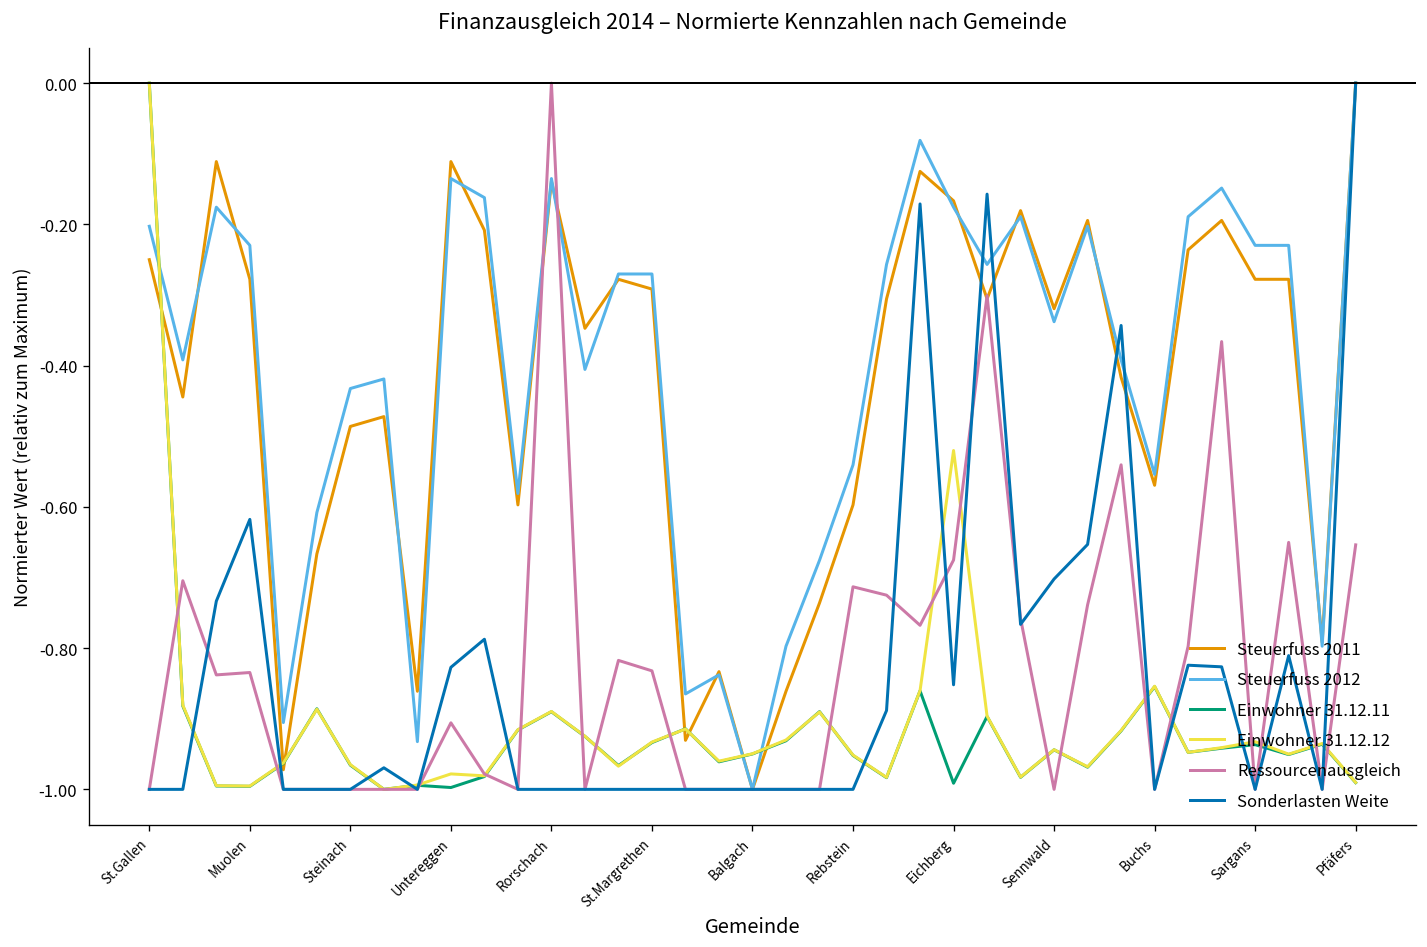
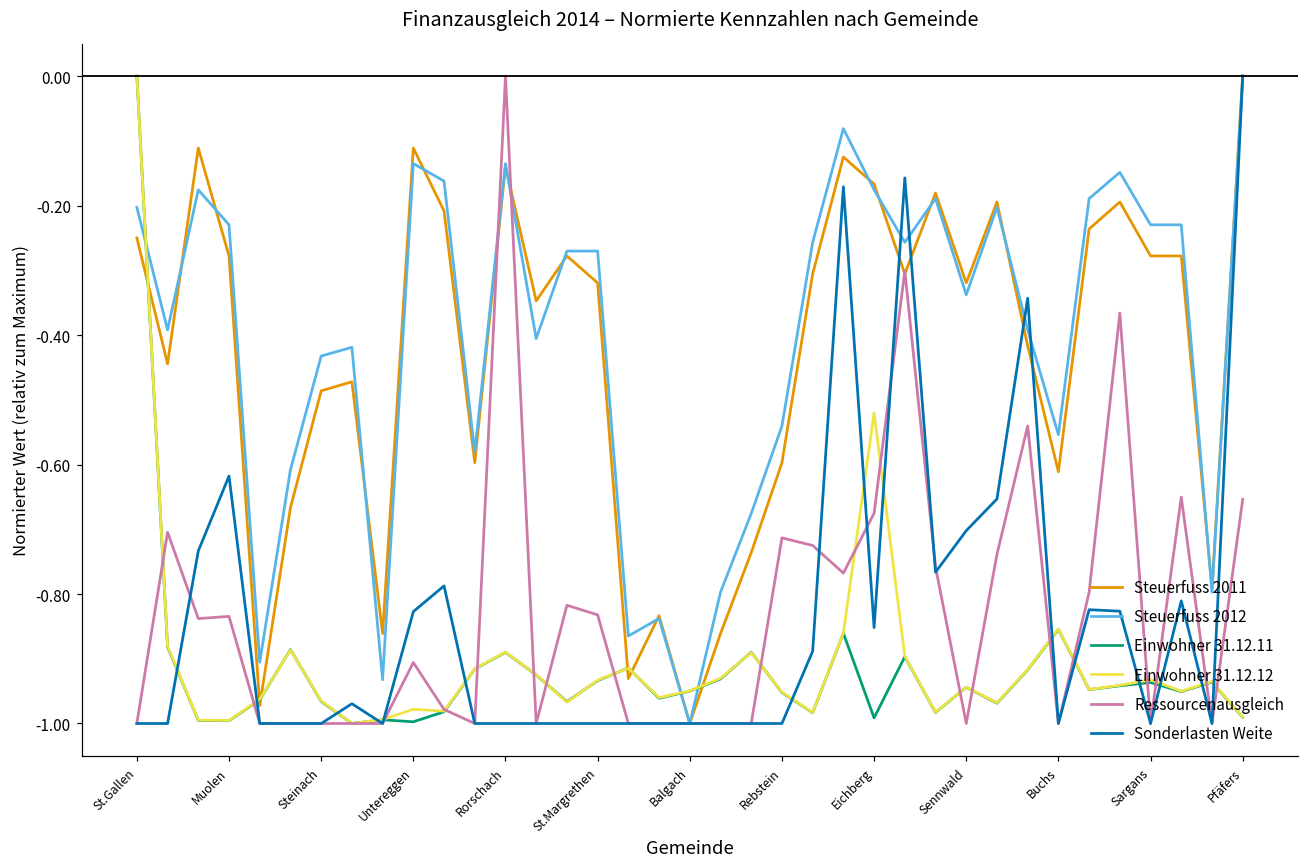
Steuerfuss 2011, St.Margrethen: -0.29 -> -0.32
Steuerfuss 2011, Buchs: -0.57 -> -0.61
